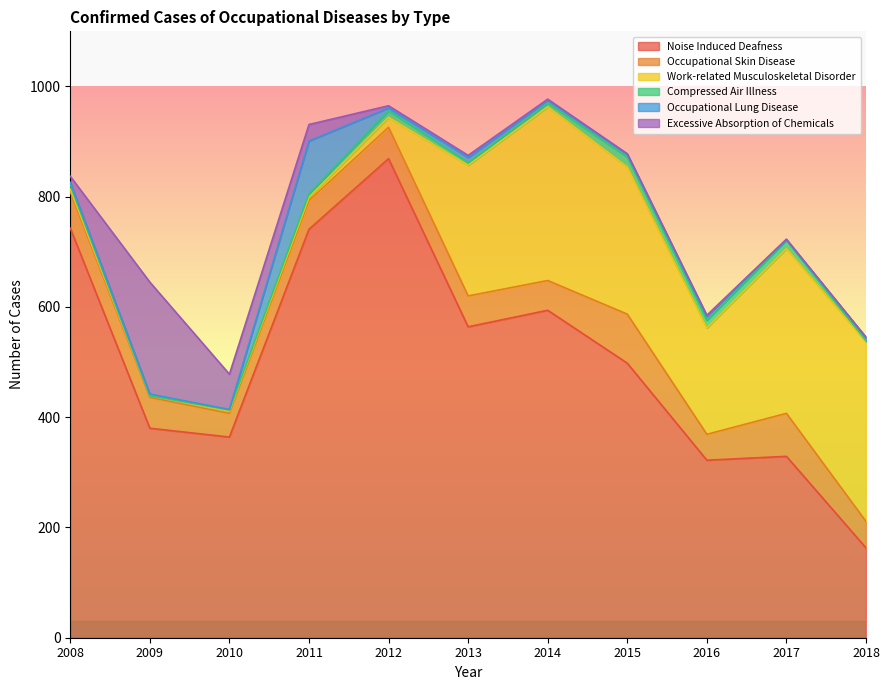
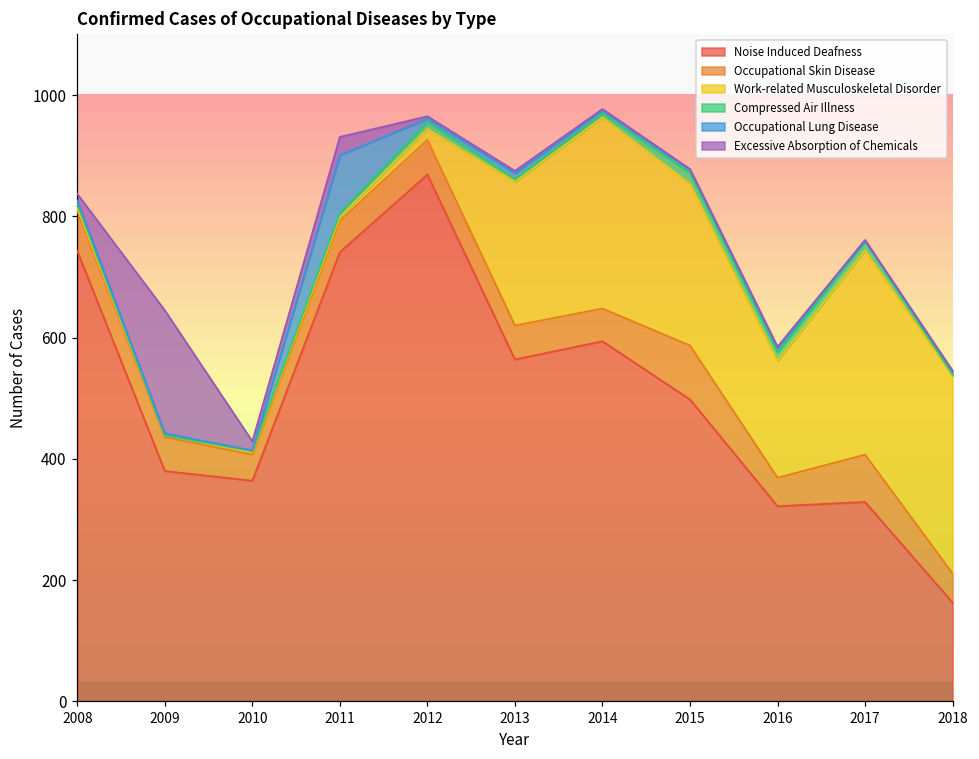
Excessive Absorption of Chemicals, 2010: 60 -> 20
Work-related Musculoskeletal Disorder, 2017: 300 -> 340
